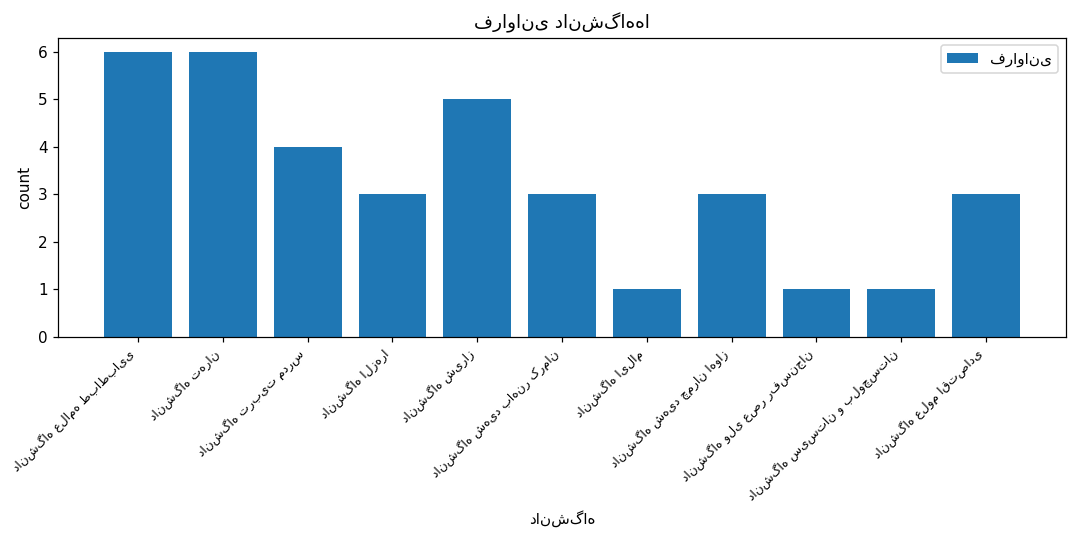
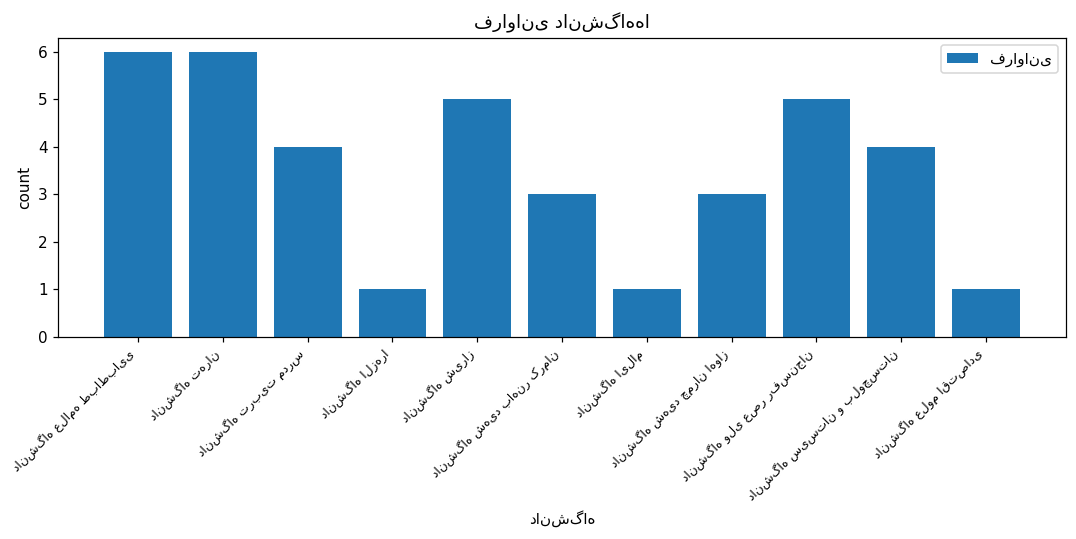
دانشگاه الزهرا: 3 -> 1
دانشگاه ولی عصر رفسنجان: 1 -> 5
دانشگاه سیستان و بلوچستان: 1 -> 4
دانشگاه علوم اقتصادی: 3 -> 1
